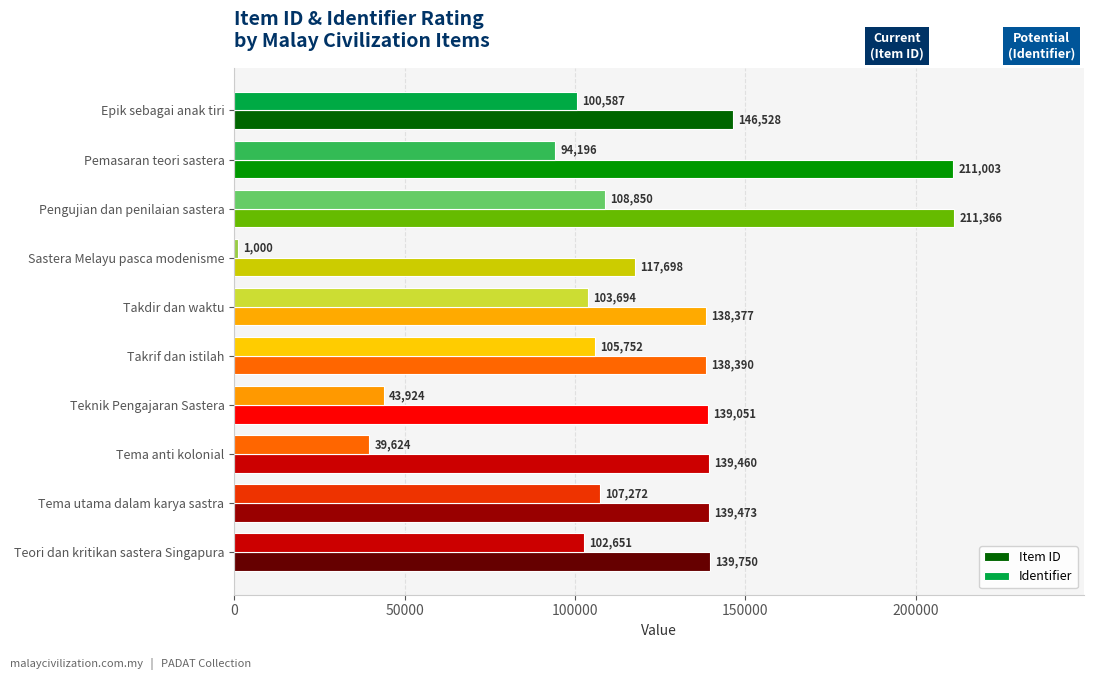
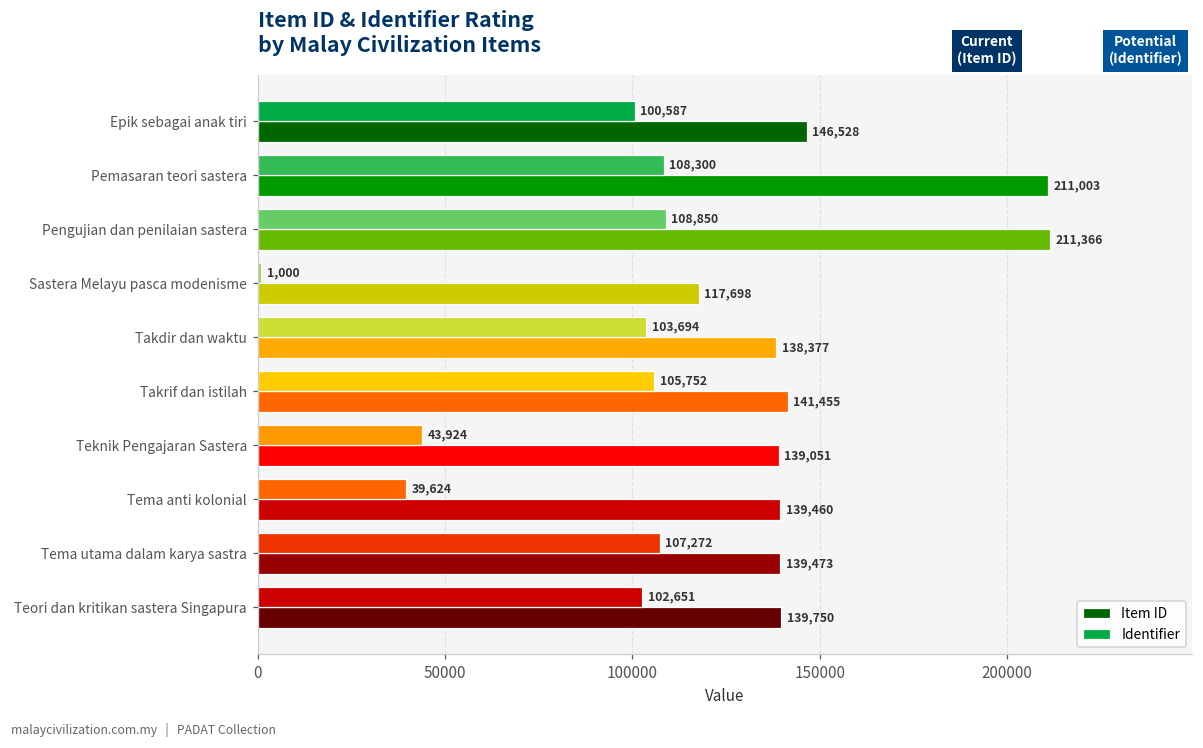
Identifier, Pemasaran teori sastera: 94,196 -> 108,300
Item ID, Takrif dan istilah: 138,390 -> 141,455
